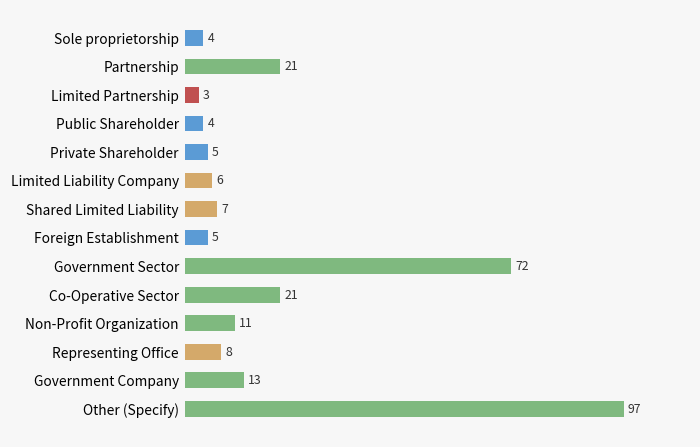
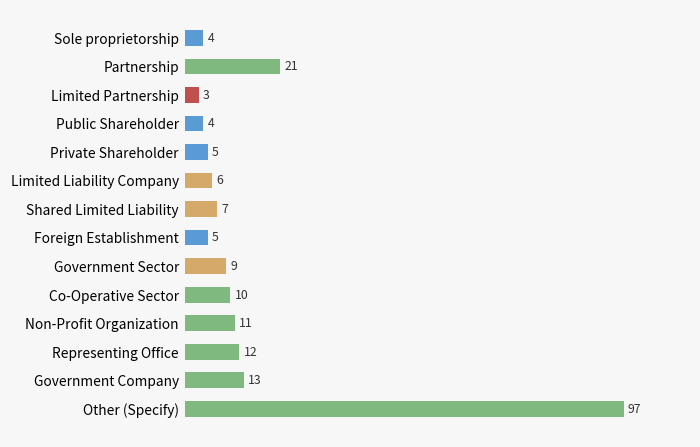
Government Sector: 72 -> 9
Co-Operative Sector: 21 -> 10
Representing Office: 8 -> 12
